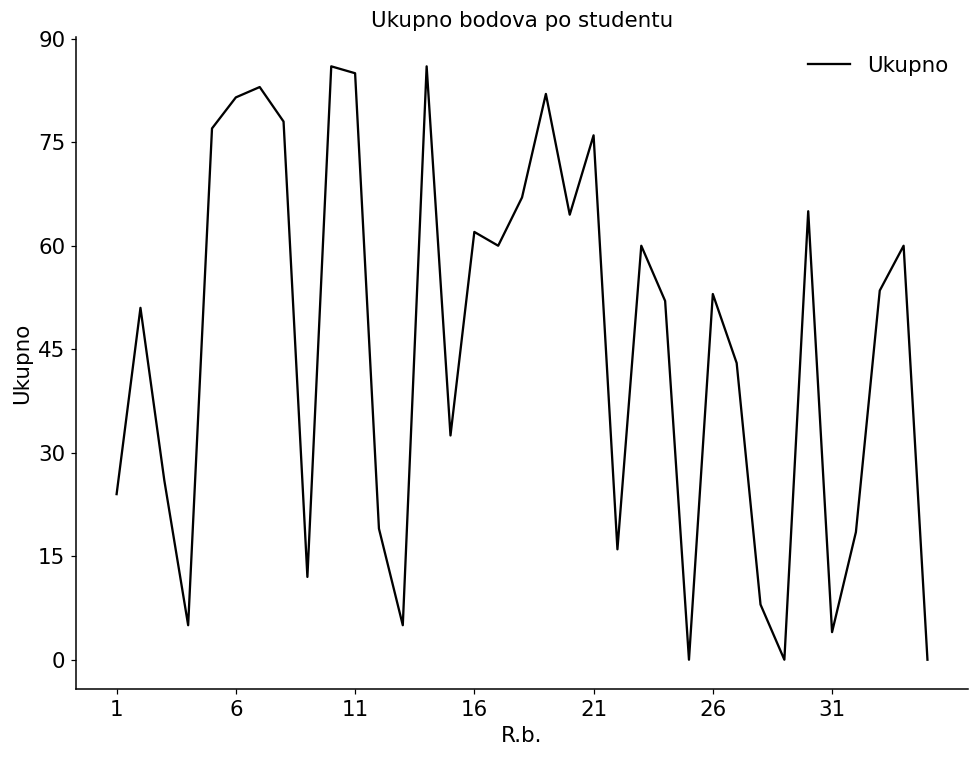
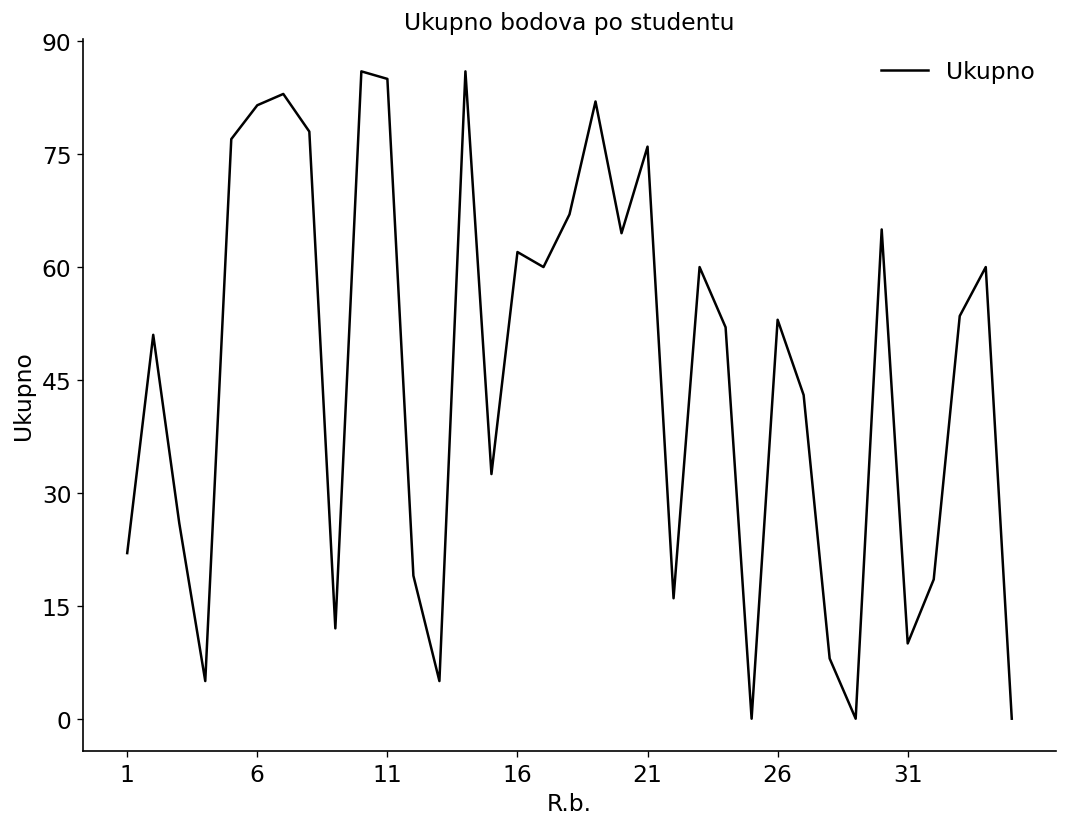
1: 24 -> 22
31: 4 -> 10
